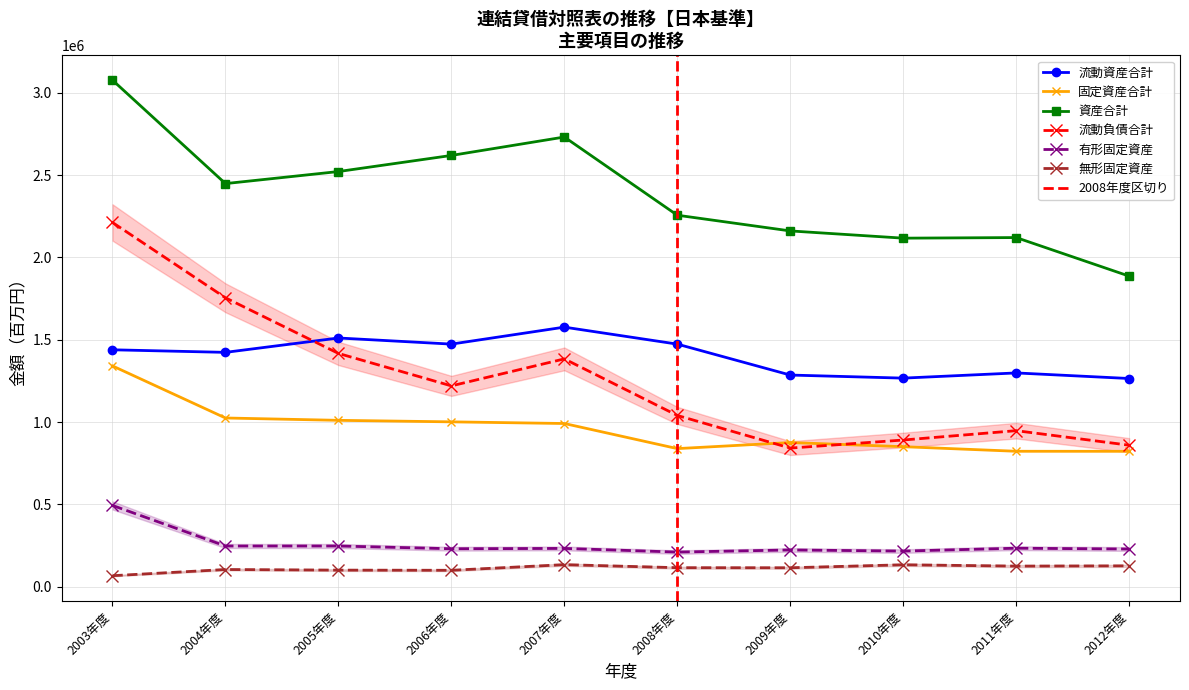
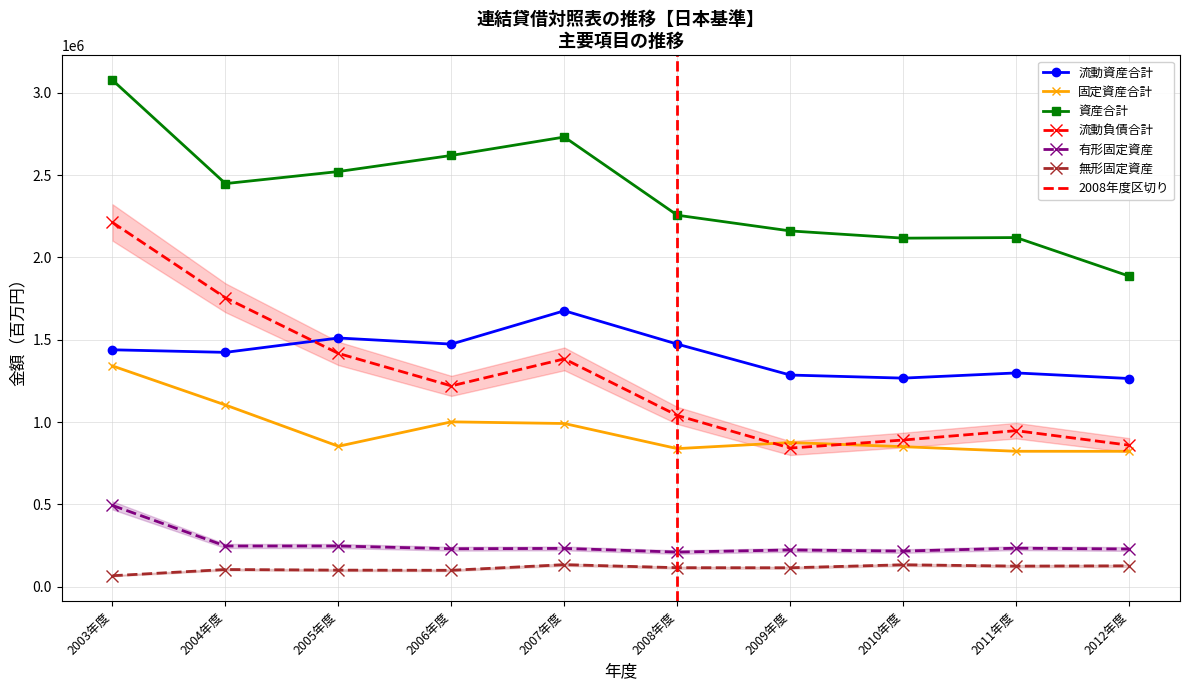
固定資産合計, 2004年度: 1020000 -> 1100000
固定資産合計, 2005年度: 1010000 -> 850000
流動資産合計, 2007年度: 1580000 -> 1680000
